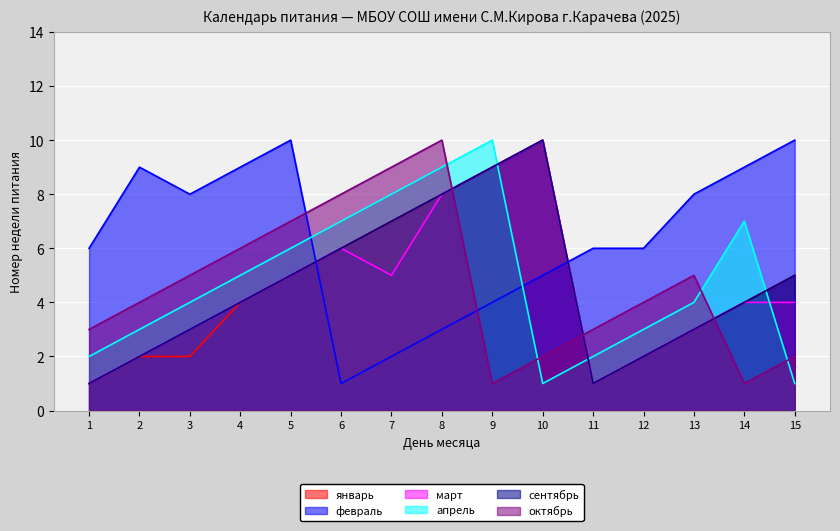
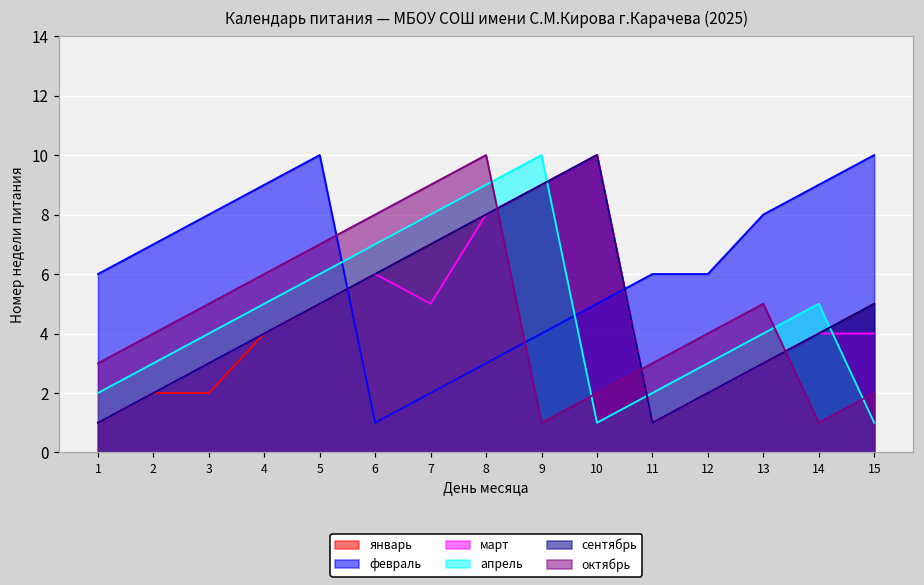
февраль, 2: 9 -> 7
апрель, 14: 7 -> 5
